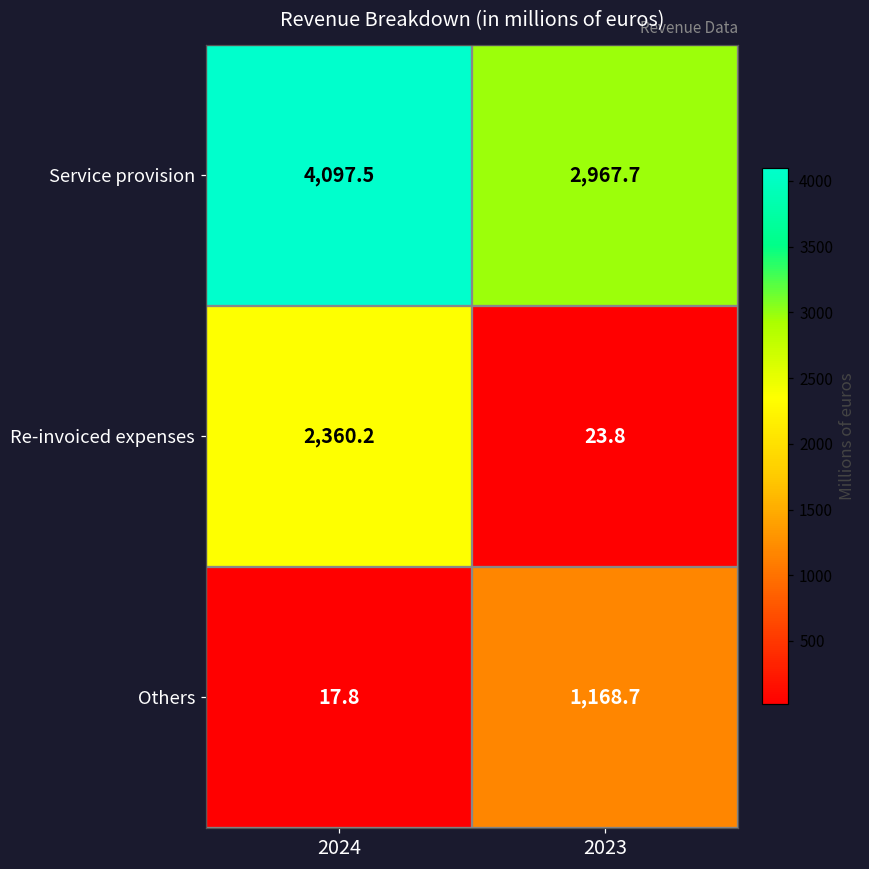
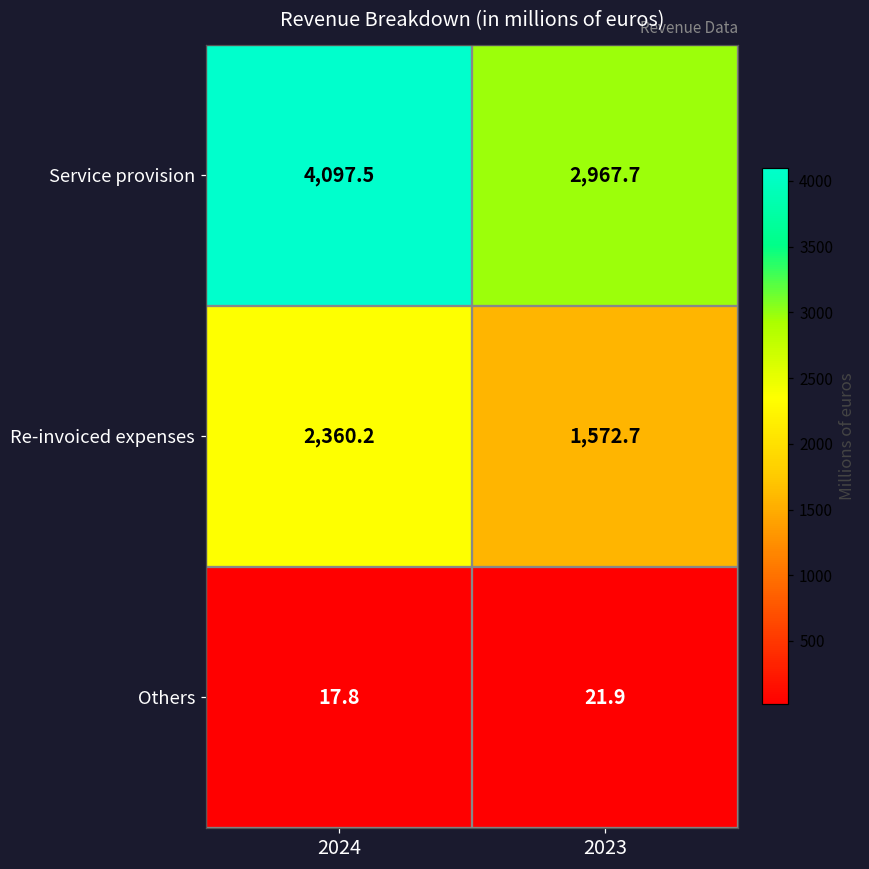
Re-invoiced expenses, 2023: 23.8 -> 1,572.7
Others, 2023: 1,168.7 -> 21.9
